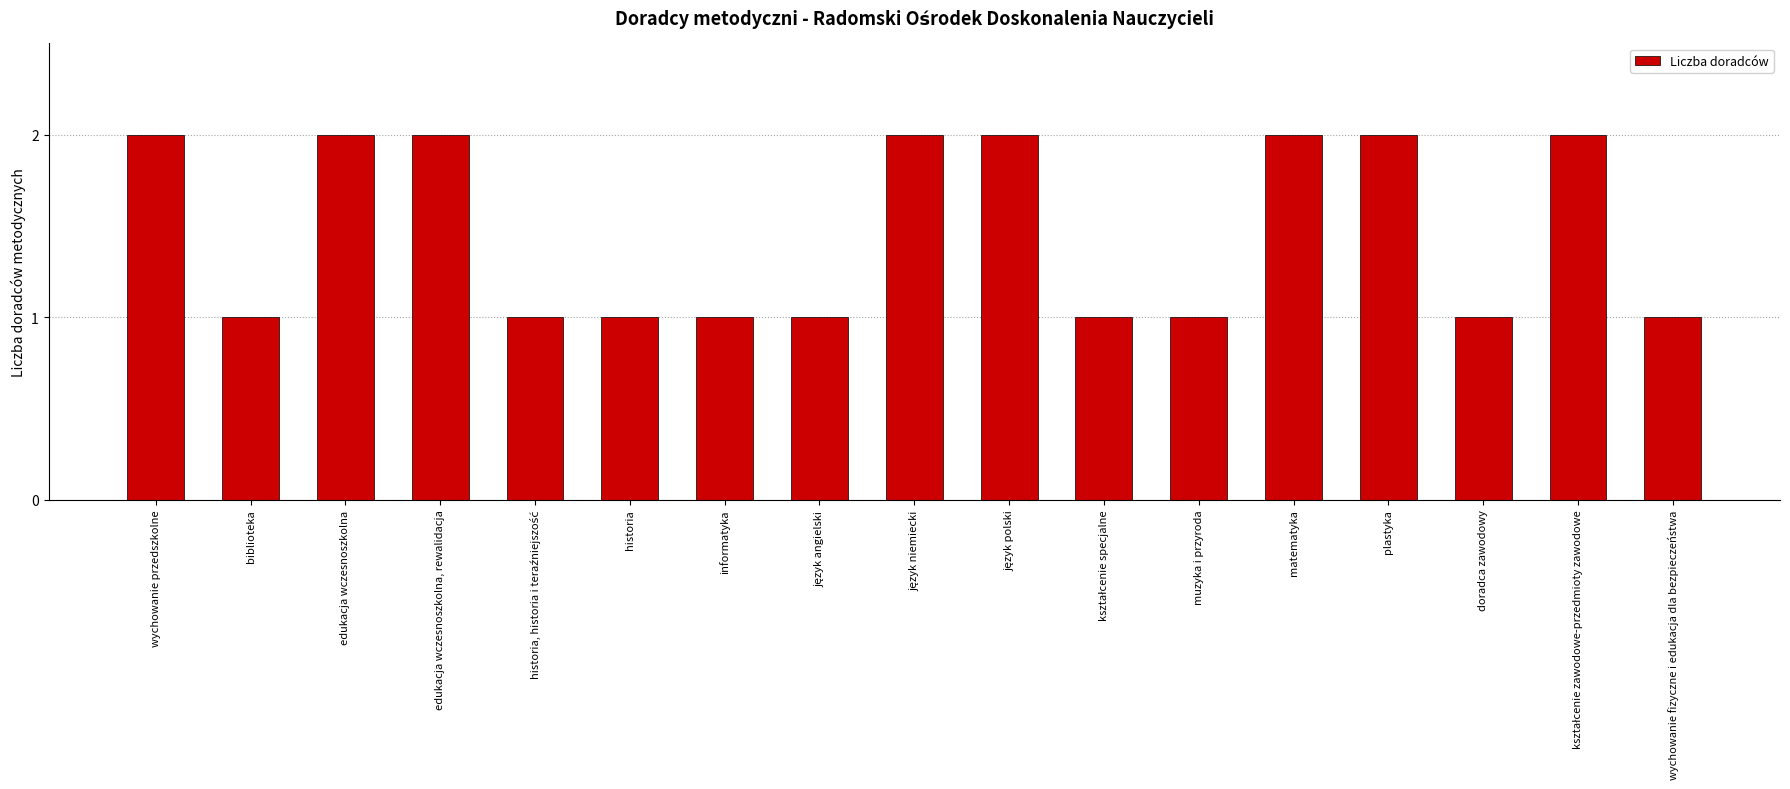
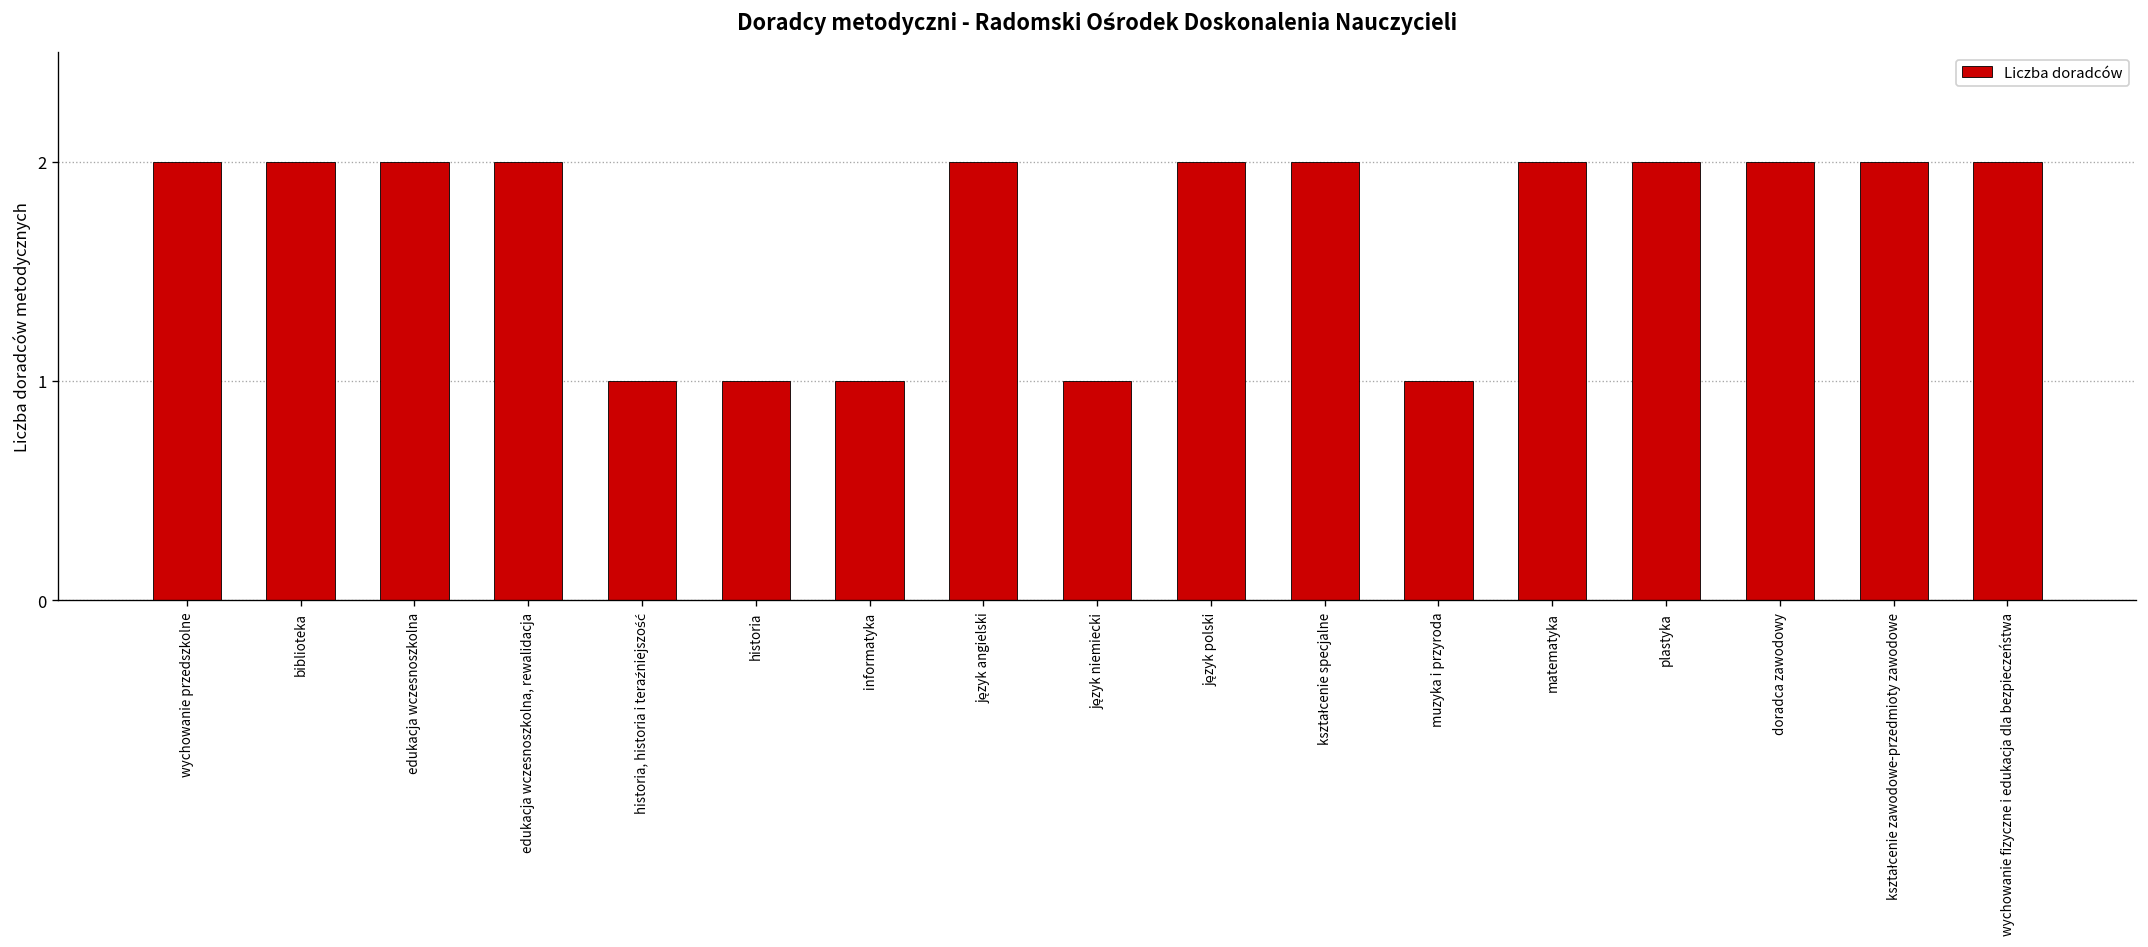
biblioteka: 1 -> 2
język angielski: 1 -> 2
język niemiecki: 2 -> 1
kształcenie specjalne: 1 -> 2
doradca zawodowy: 1 -> 2
wychowanie fizyczne i edukacja dla bezpieczeństwa: 1 -> 2
